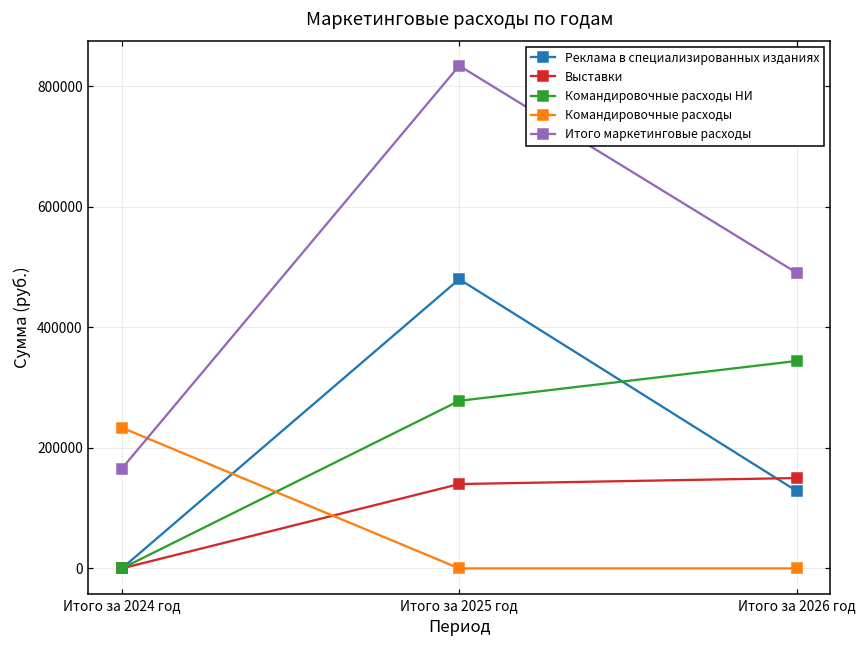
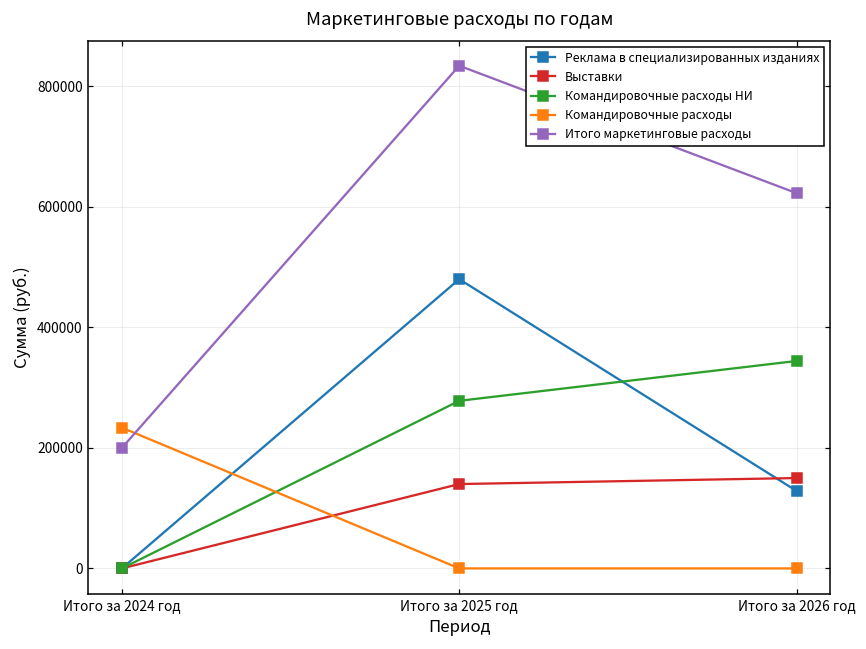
Итого маркетинговые расходы, Итого за 2024 год: 170000 -> 200000
Итого маркетинговые расходы, Итого за 2026 год: 490000 -> 620000
